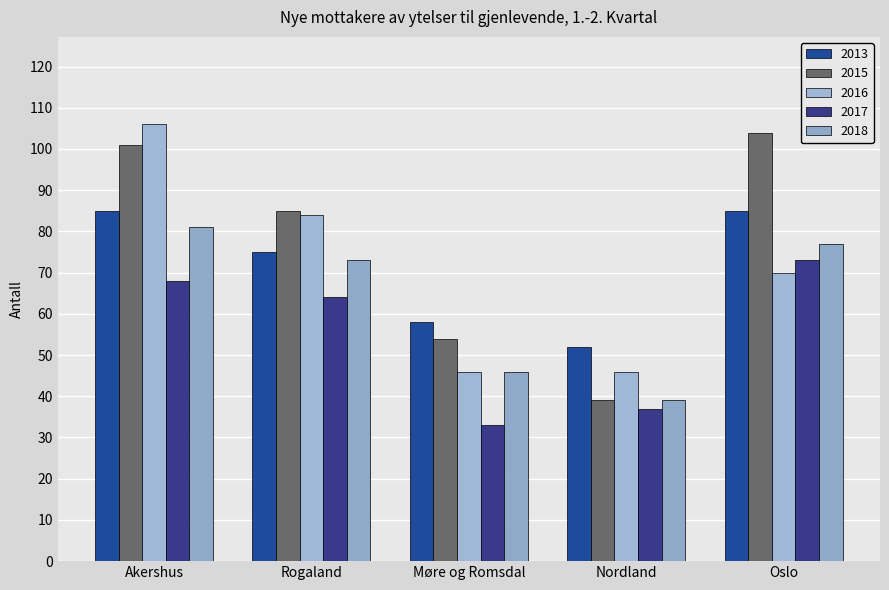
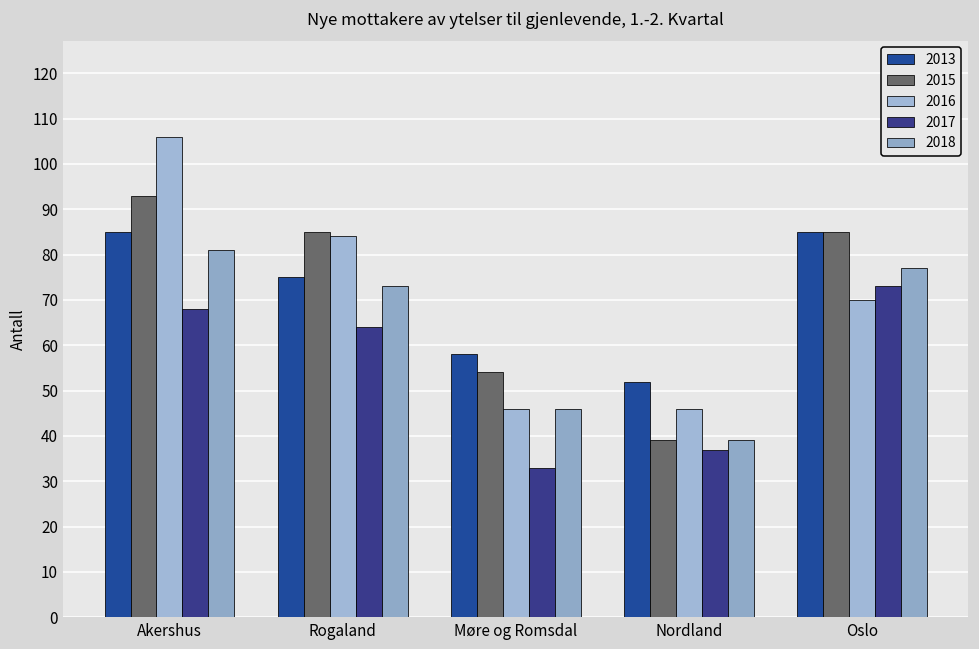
2015, Akershus: 101 -> 93
2015, Oslo: 104 -> 85
